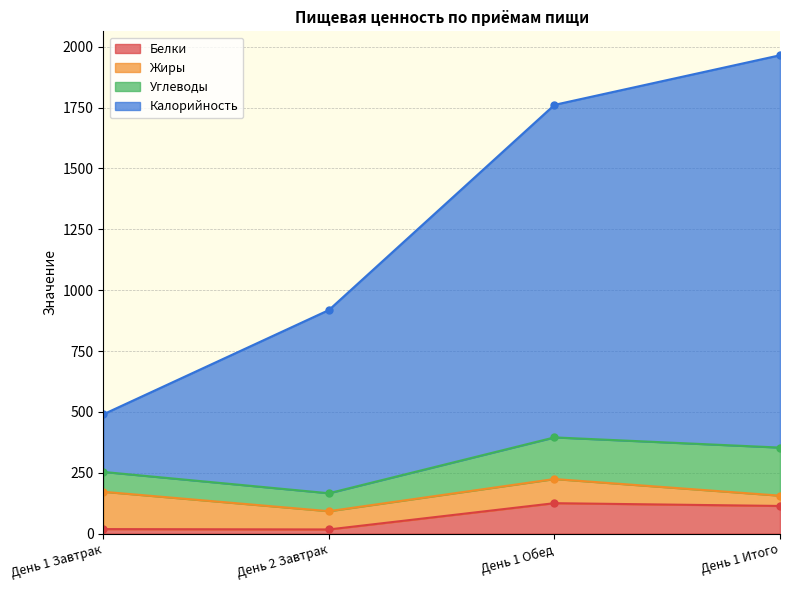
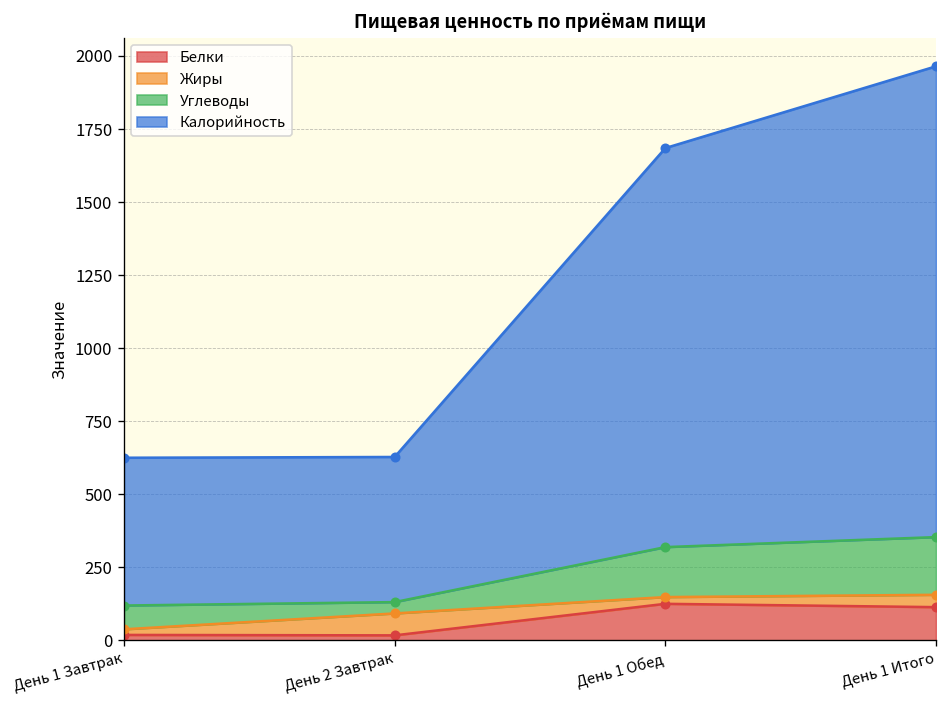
Жиры, День 1 Завтрак: 150 -> 20
Калорийность, День 1 Завтрак: 240 -> 510
Углеводы, День 2 Завтрак: 70 -> 40
Калорийность, День 2 Завтрак: 750 -> 500
Жиры, День 1 Обед: 100 -> 20
